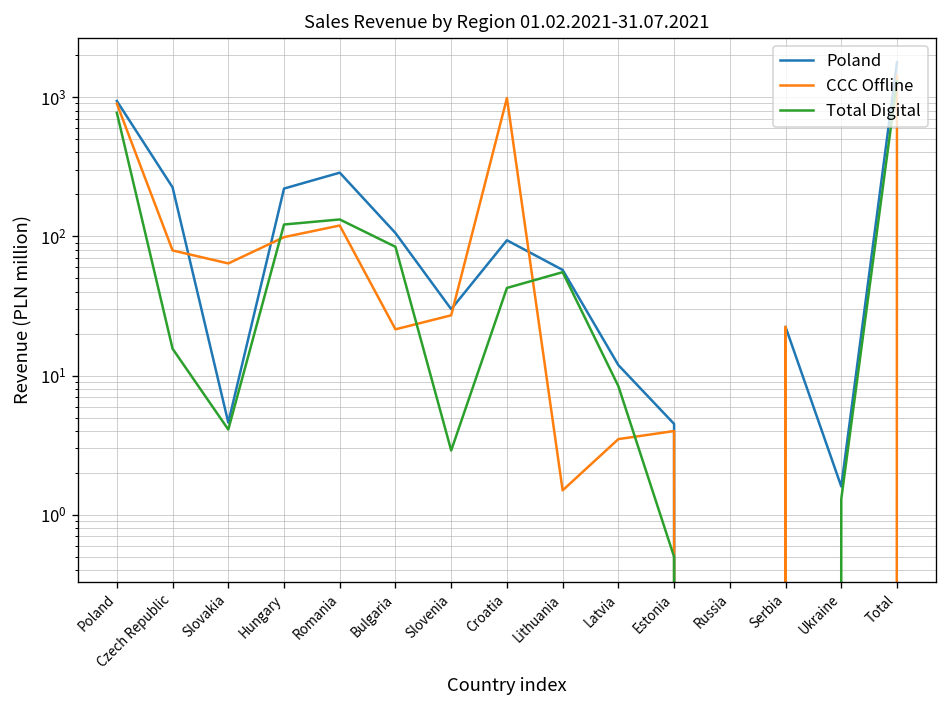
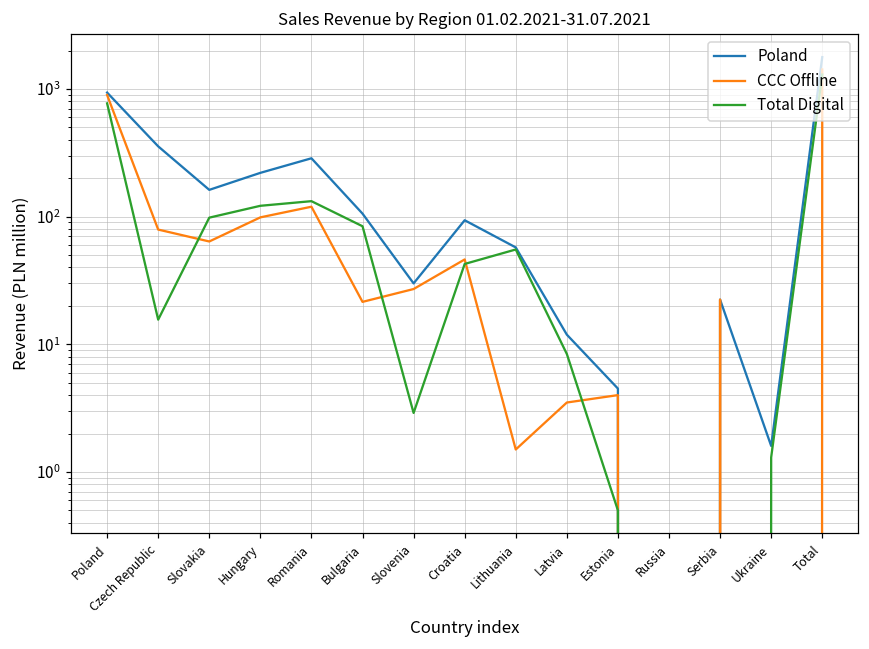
Poland, Czech Republic: 220 -> 360
Poland, Slovakia: 4.6 -> 160
Total Digital, Slovakia: 4.1 -> 100
CCC Offline, Croatia: 1000 -> 46
